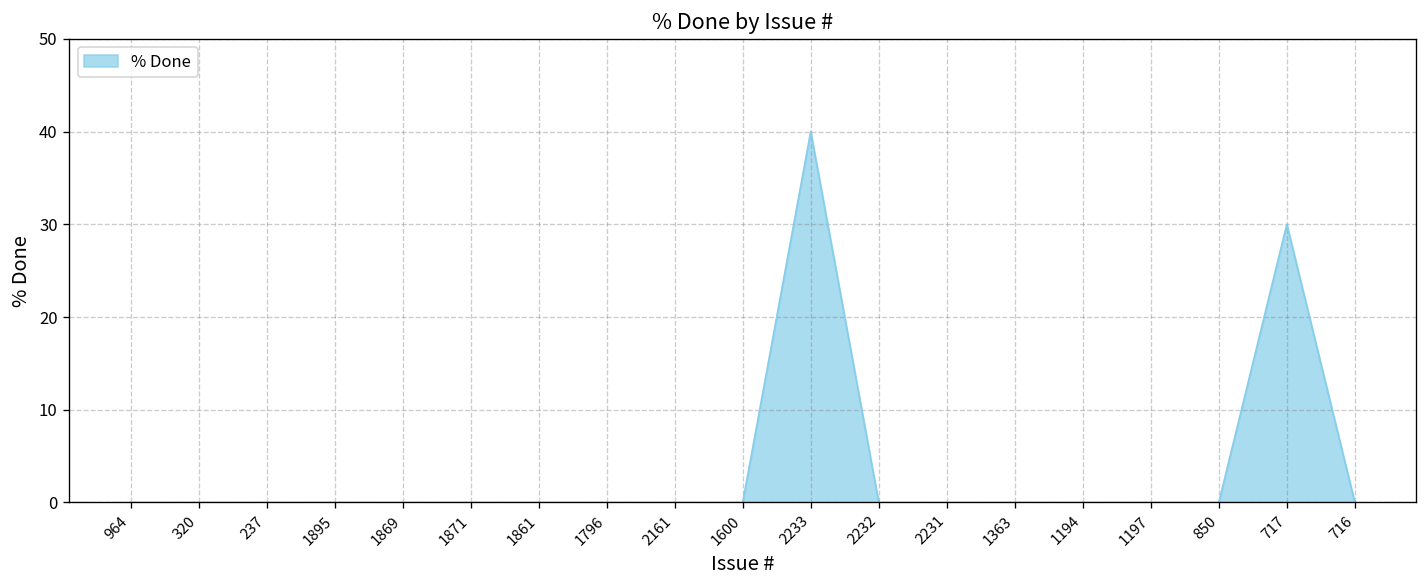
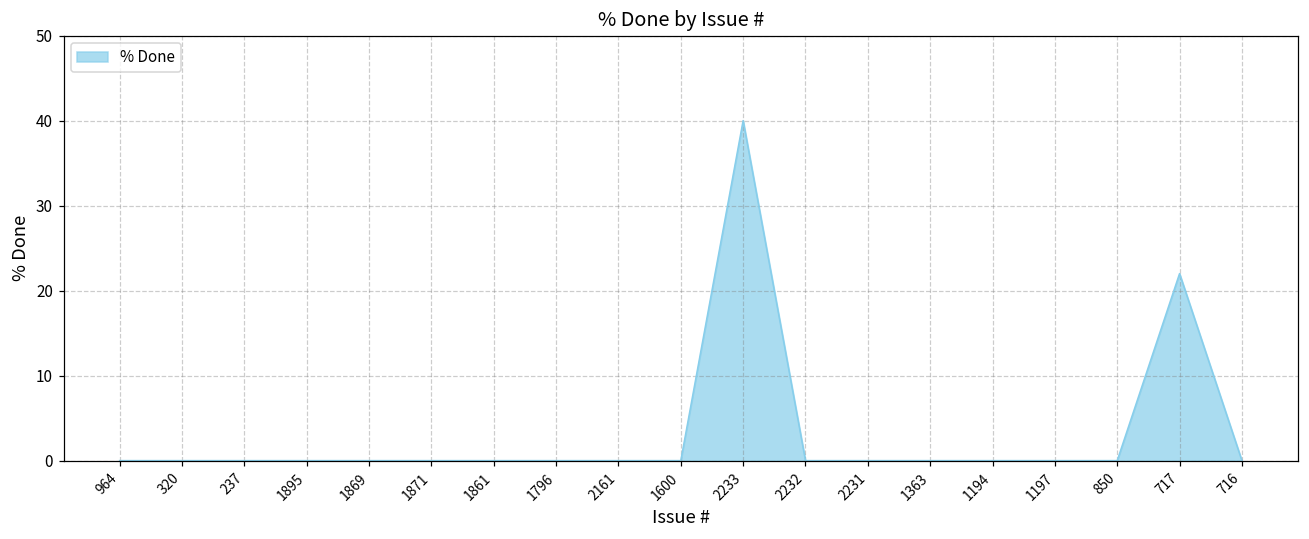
717: 30 -> 22
